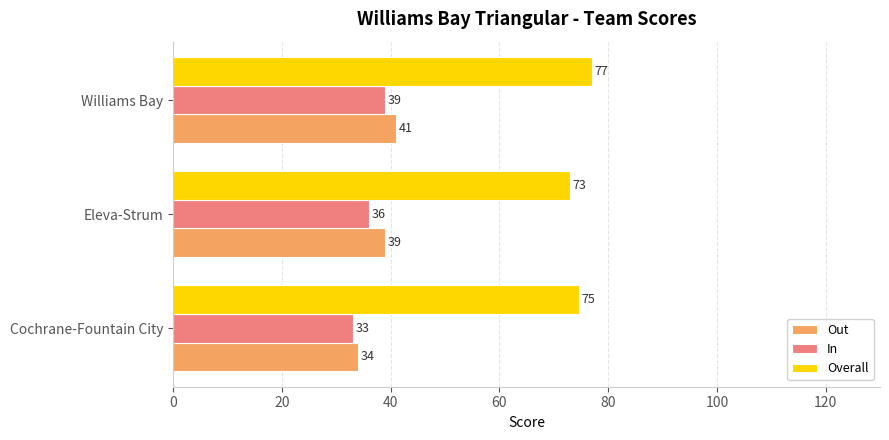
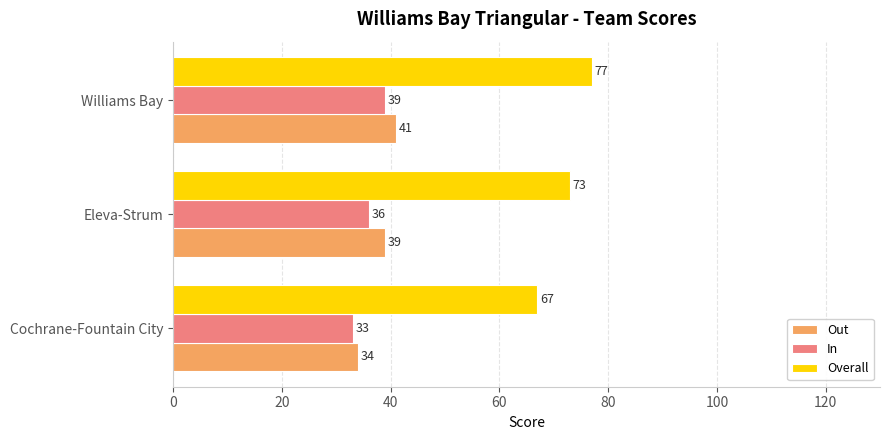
Overall, Cochrane-Fountain City: 75 -> 67
